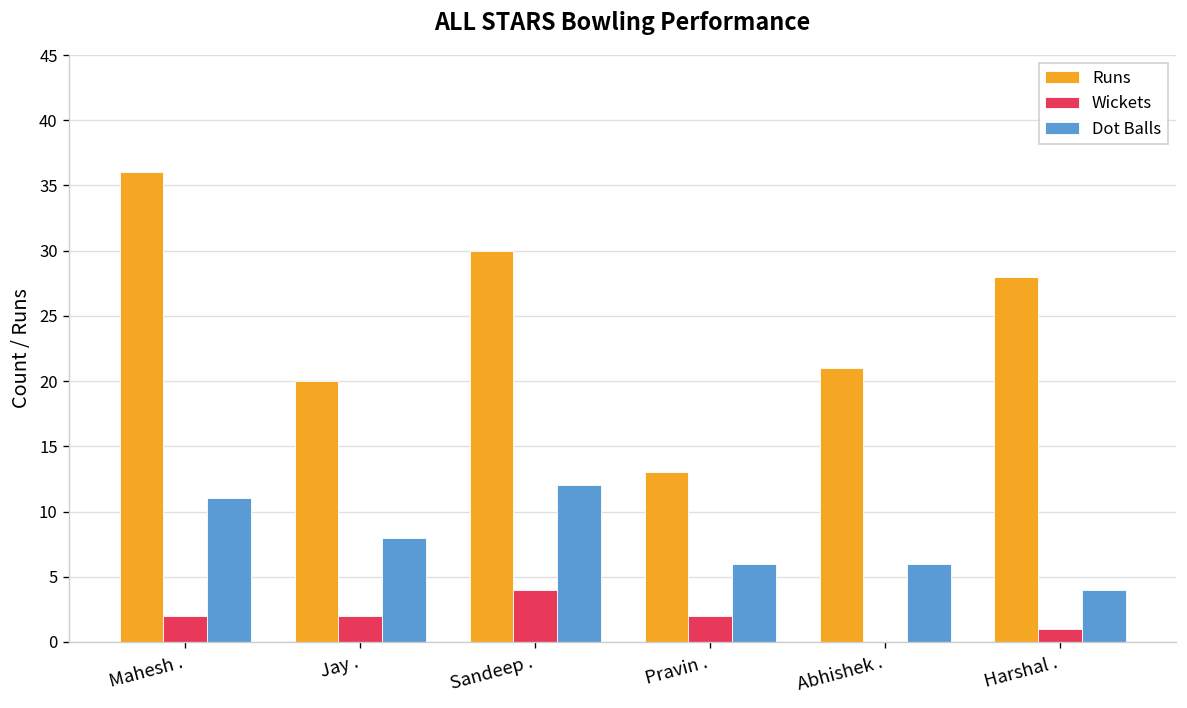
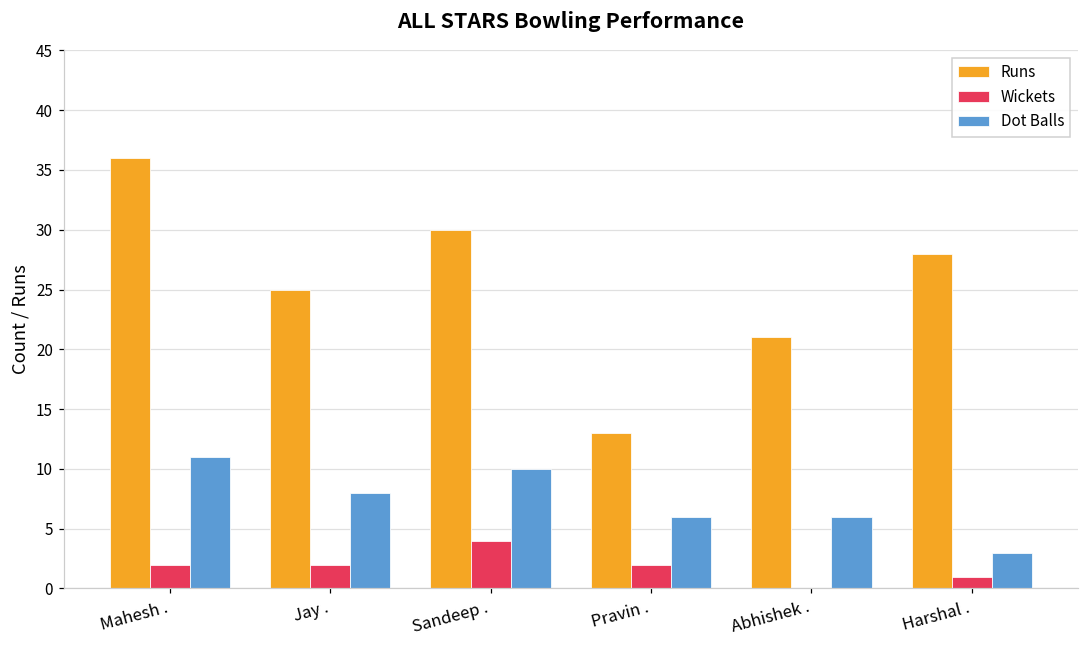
Runs, Jay .: 20 -> 25
Dot Balls, Sandeep .: 12 -> 10
Dot Balls, Harshal .: 4 -> 3
